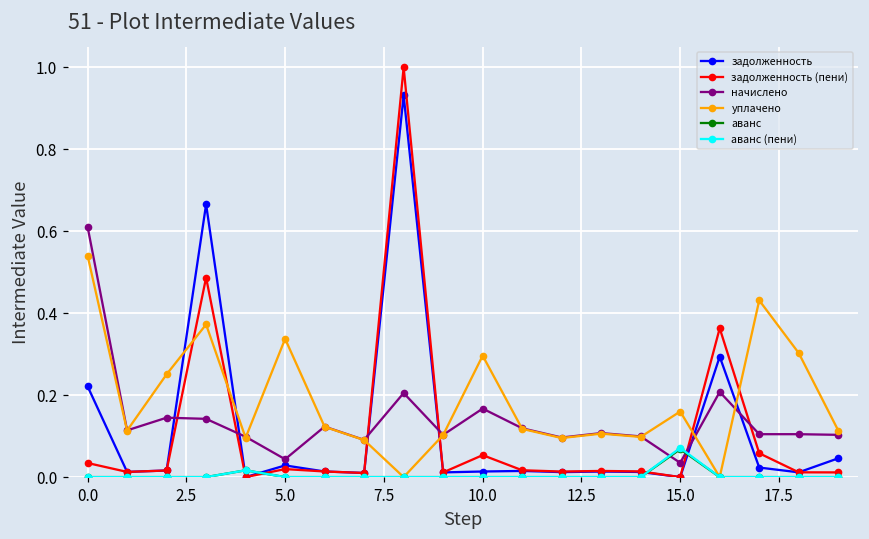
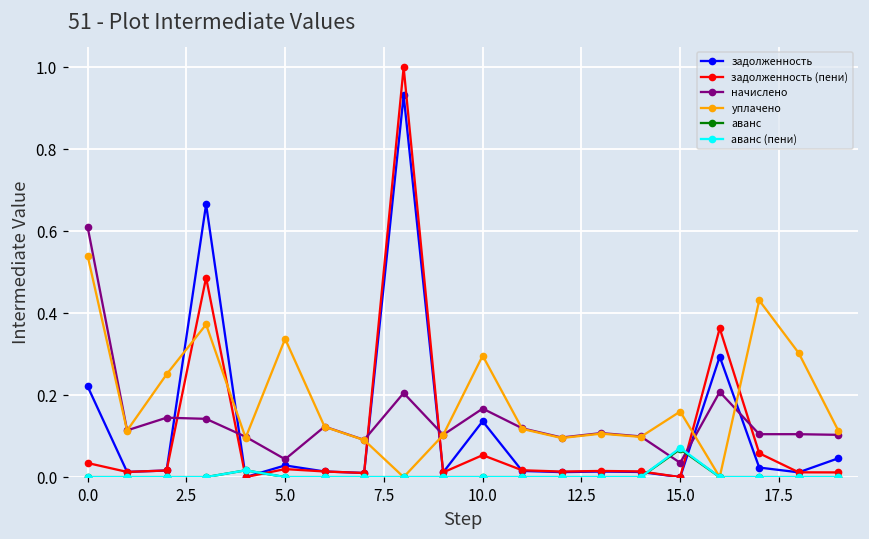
задолженность, 10.0: 0.01 -> 0.14
